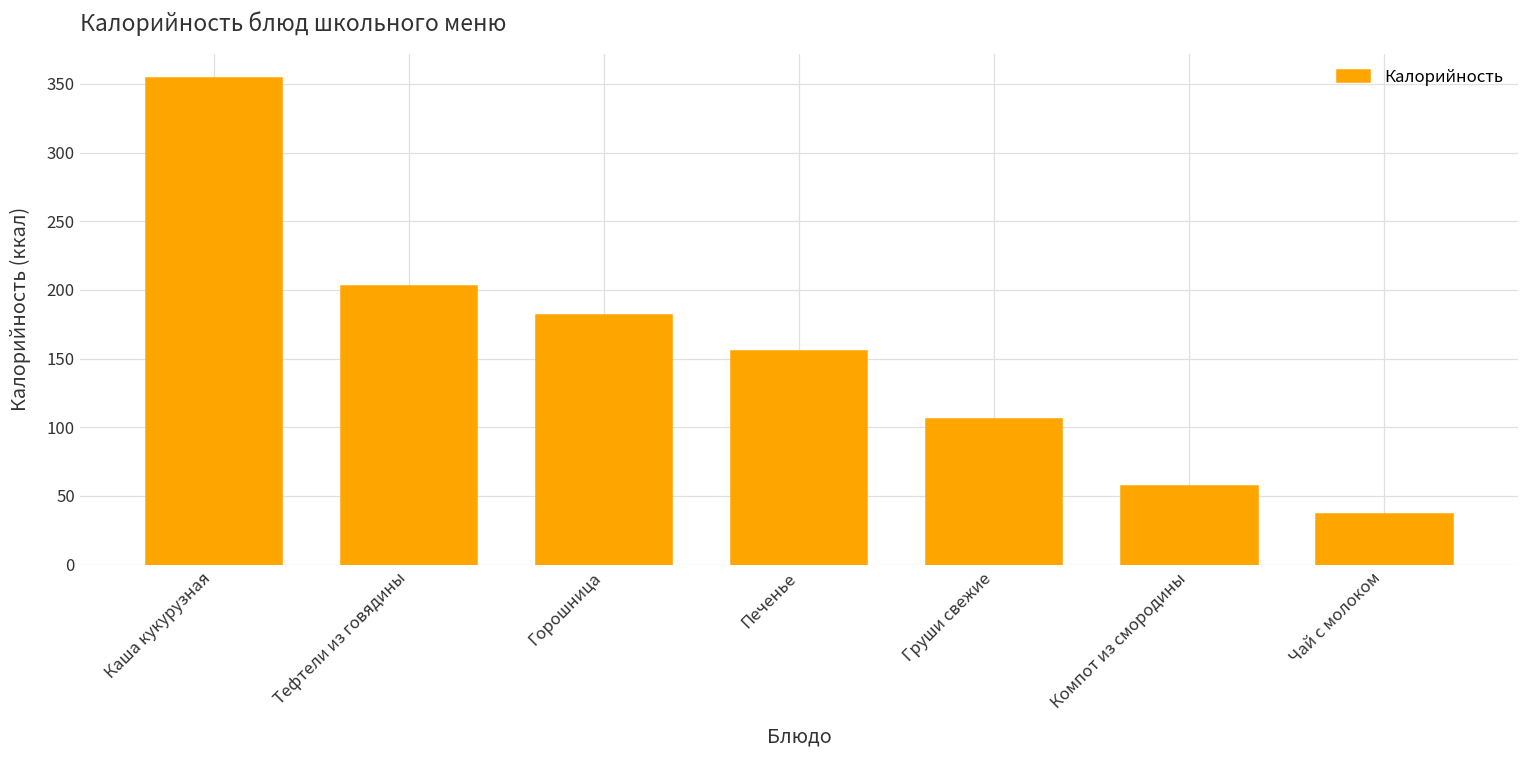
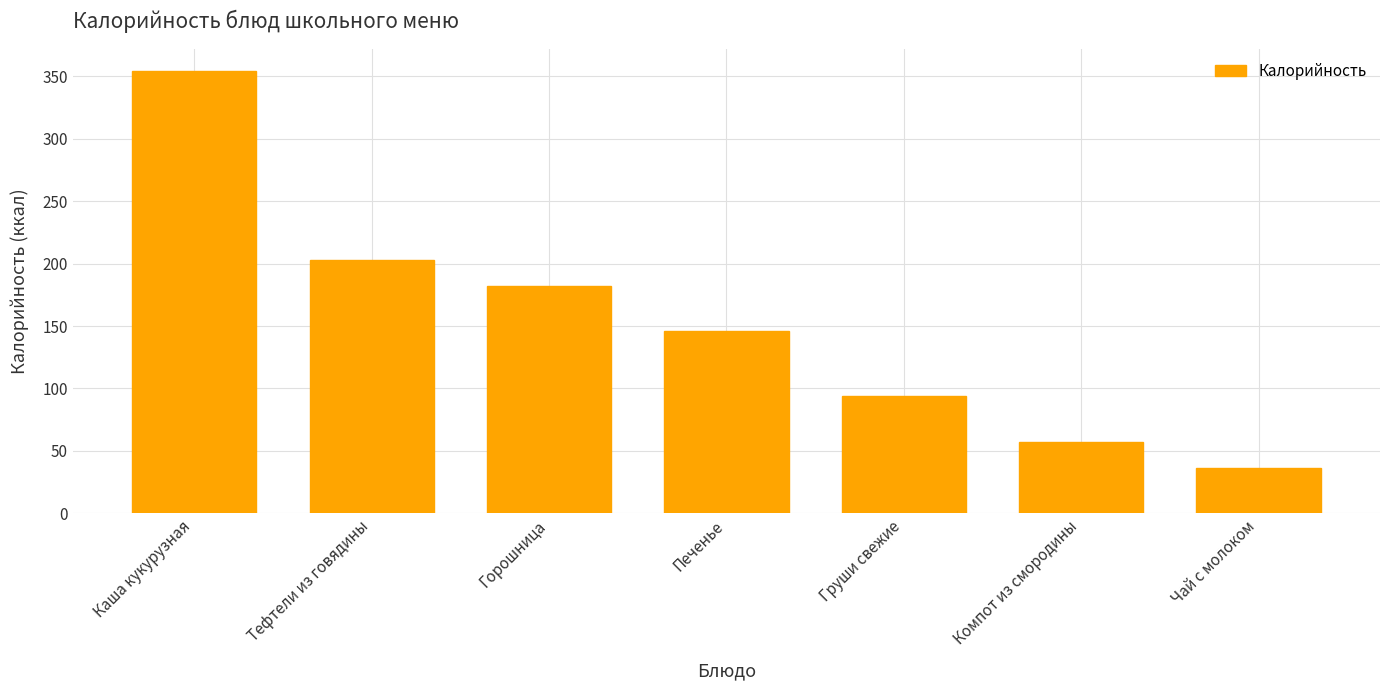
Печенье: 155 -> 146
Груши свежие: 106 -> 94
